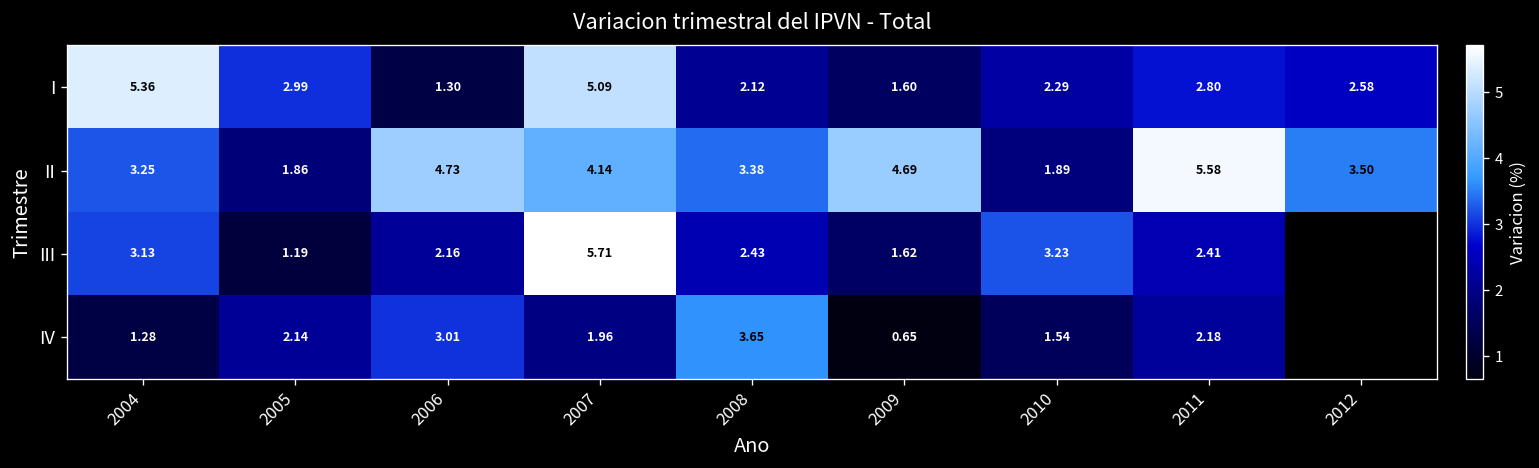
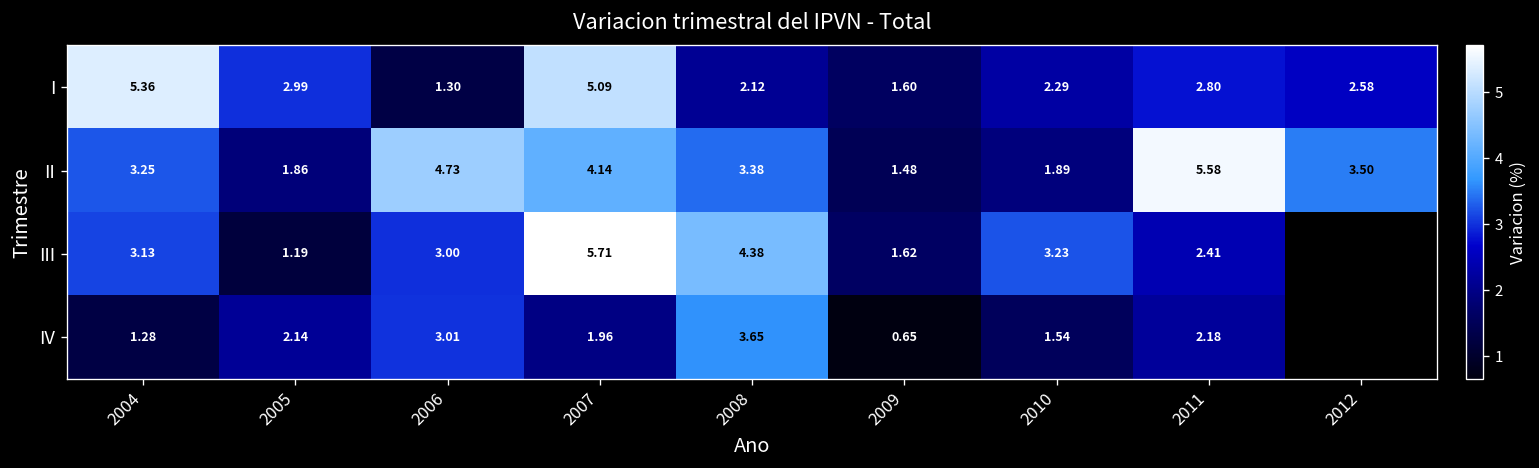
II, 2009: 4.69 -> 1.48
III, 2006: 2.16 -> 3.00
III, 2008: 2.43 -> 4.38
